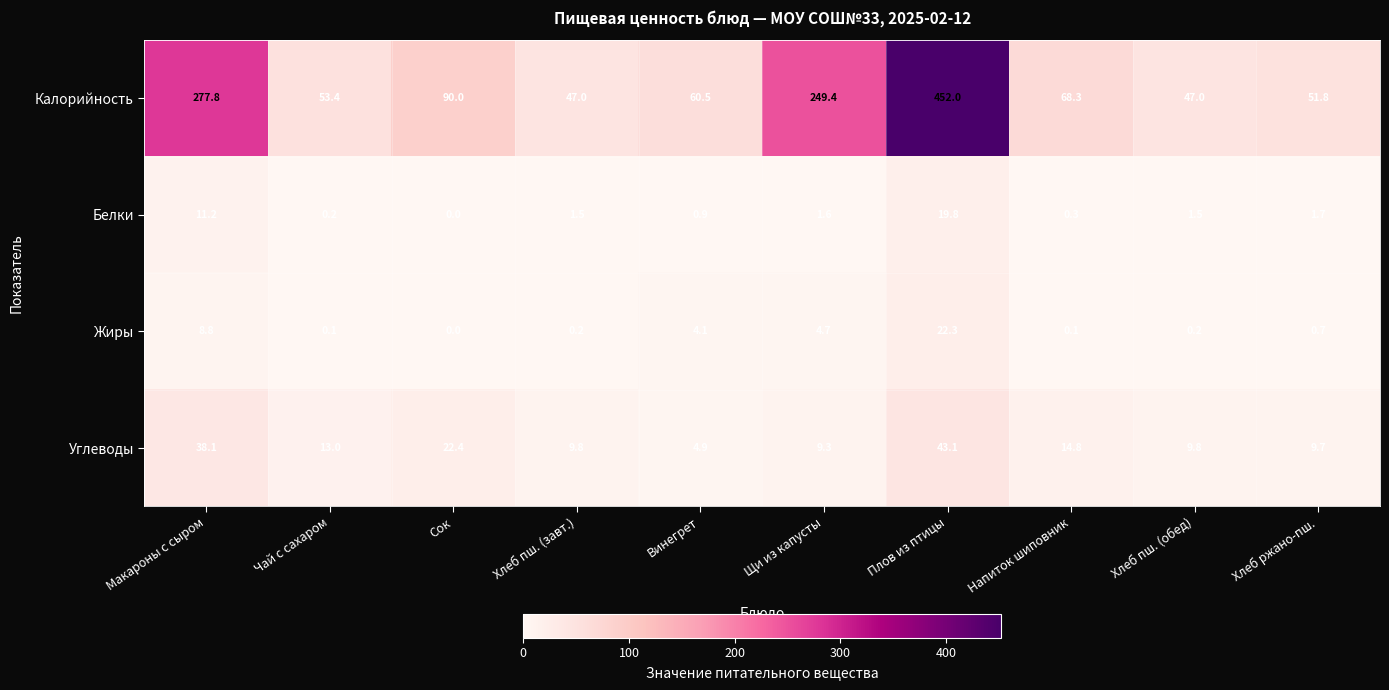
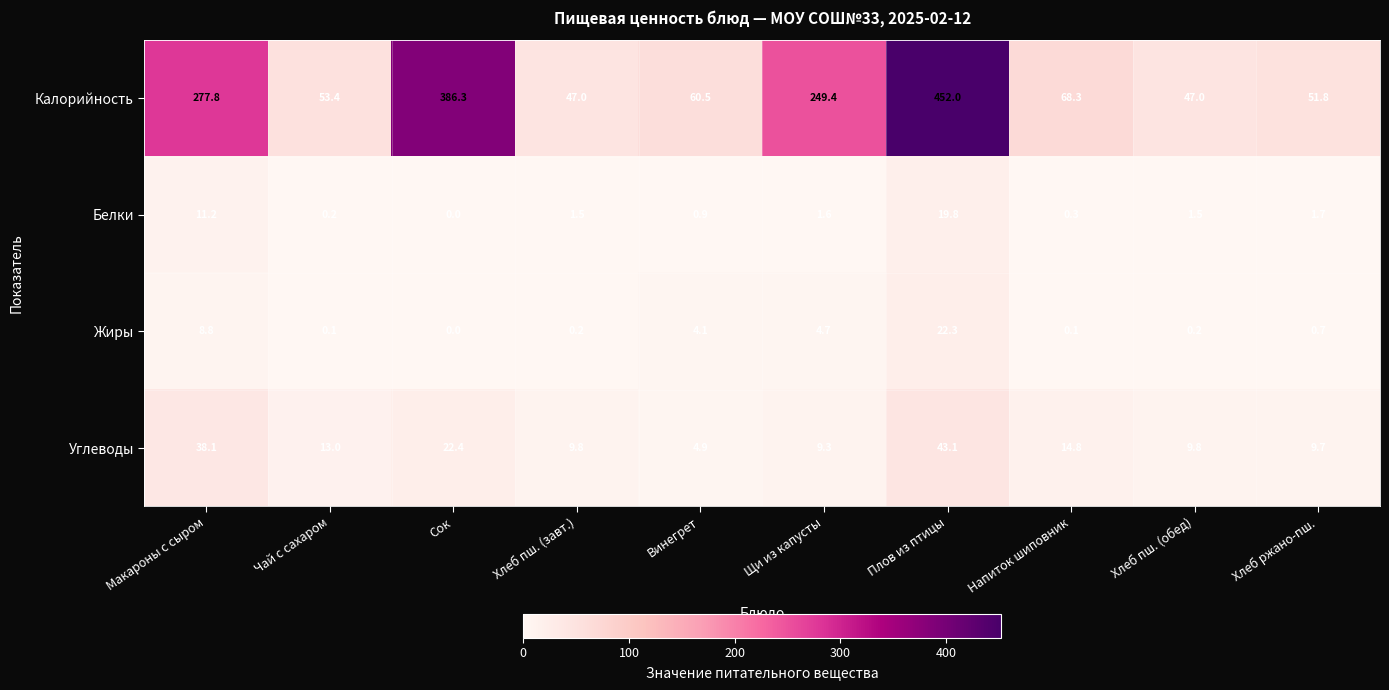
Калорийность, Сок: 90.0 -> 386.3
